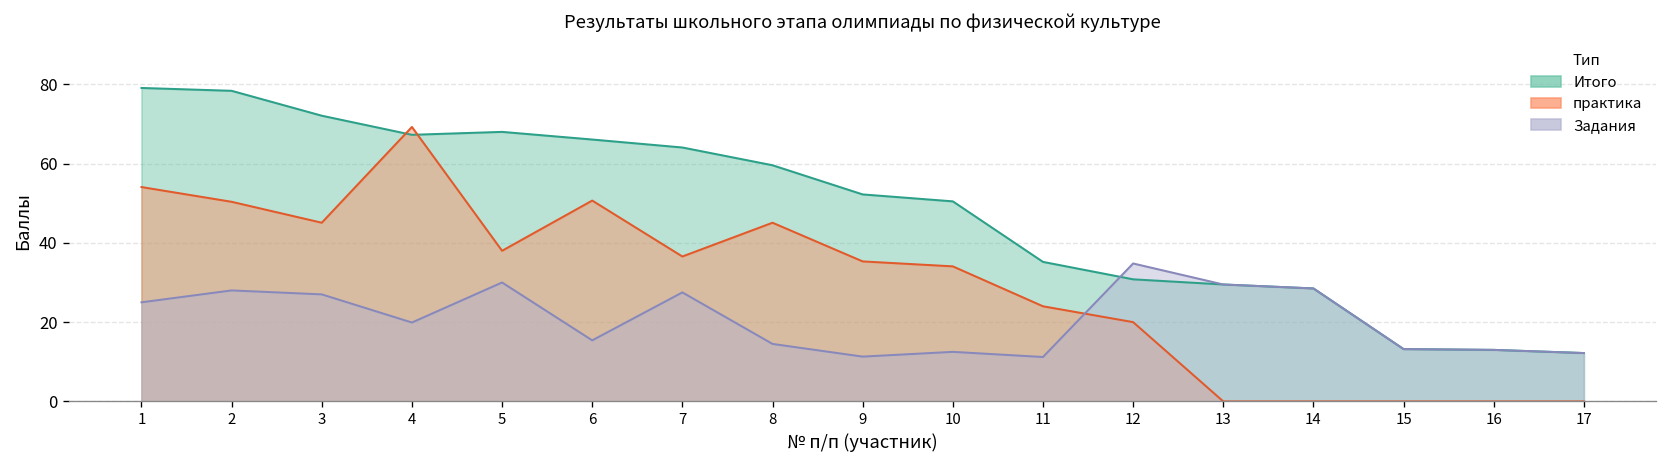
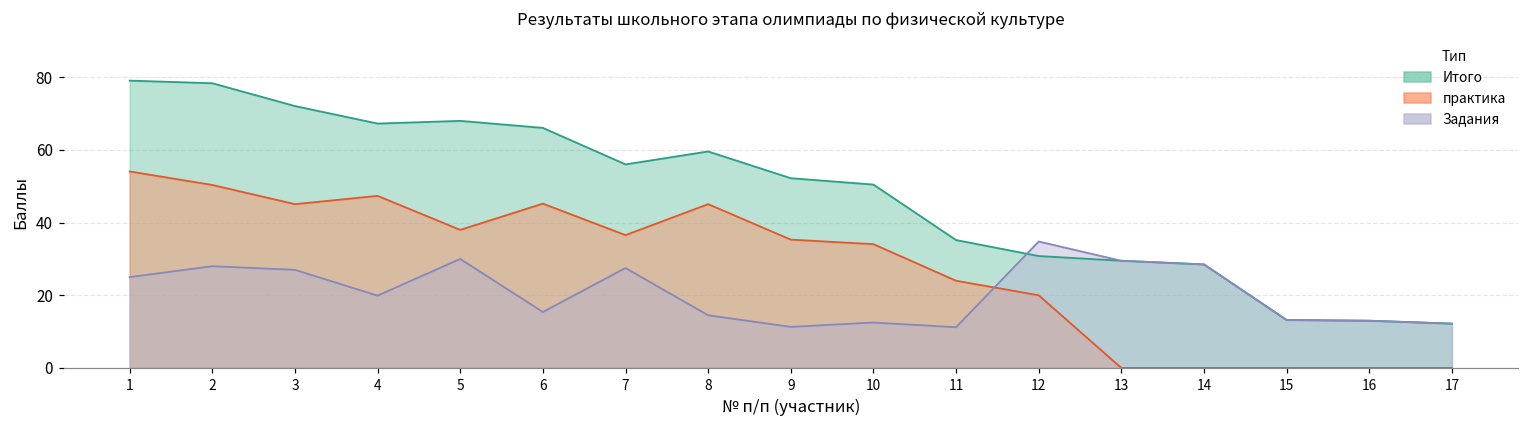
практика, 4: 69 -> 47
практика, 6: 51 -> 45
Итого, 7: 64 -> 56
